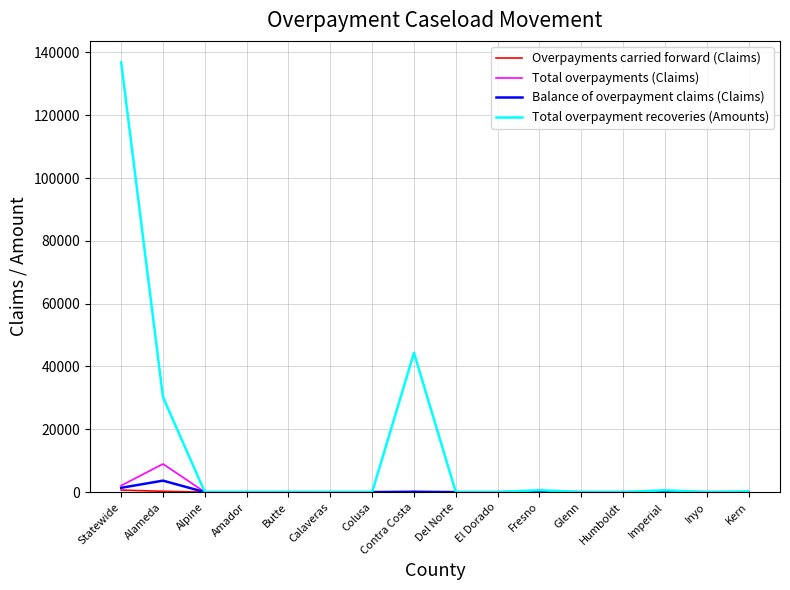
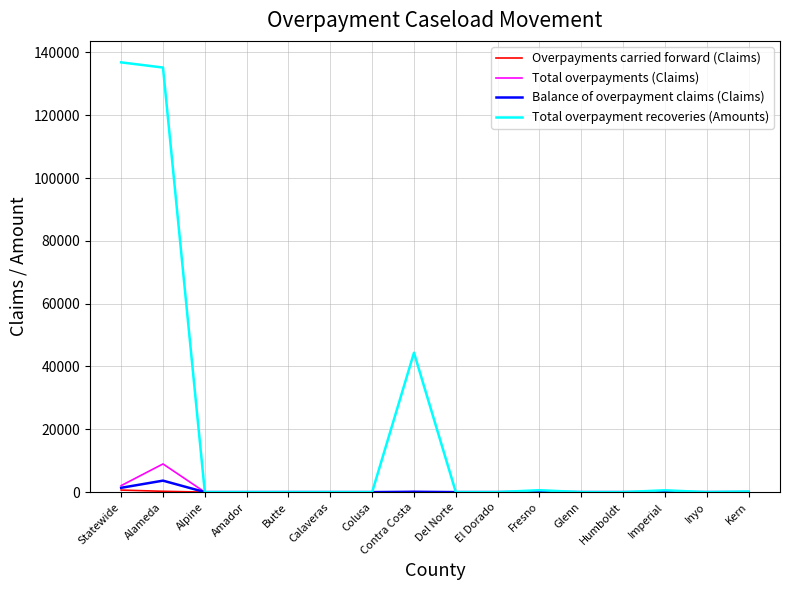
Total overpayment recoveries (Amounts), Alameda: 30000 -> 135000
